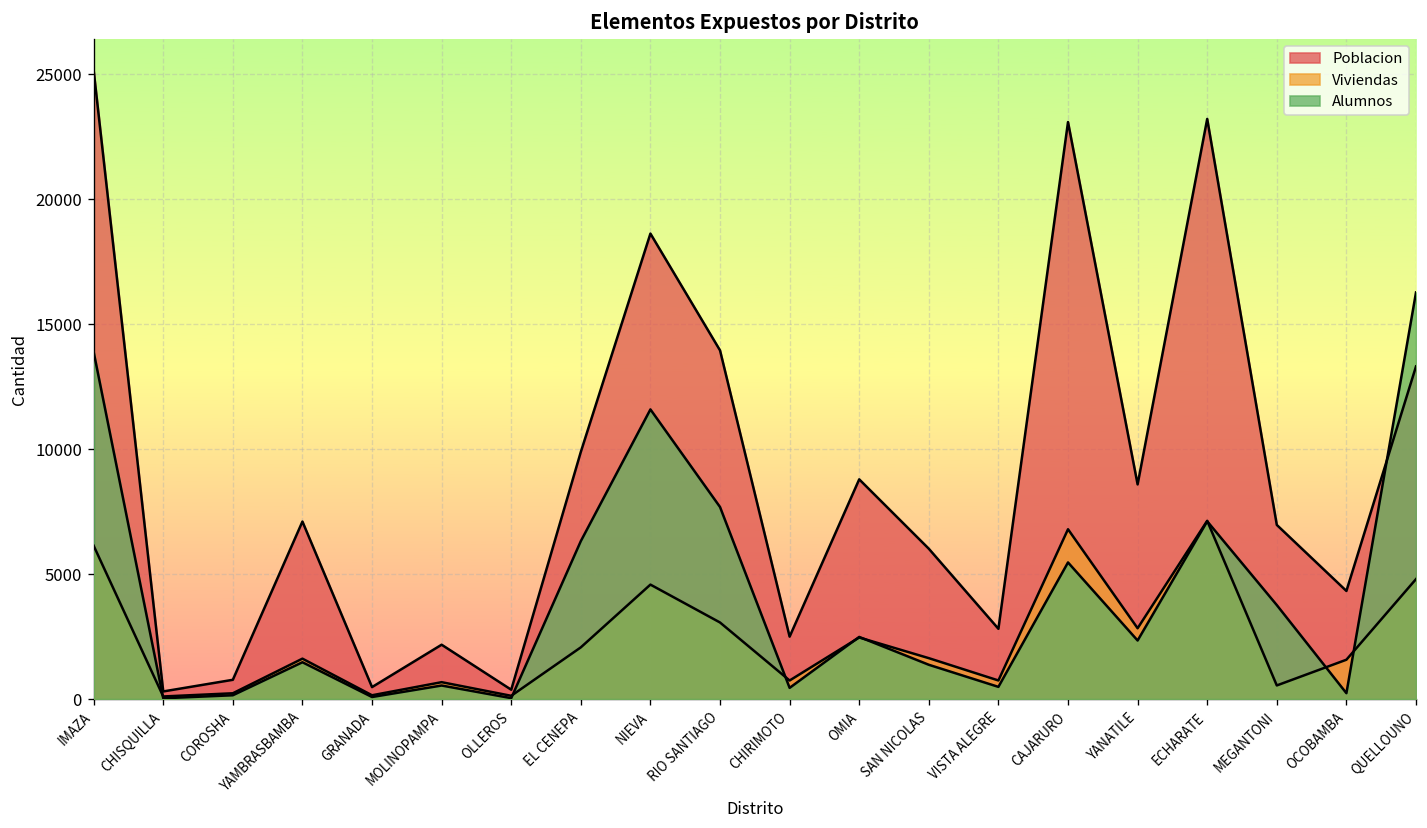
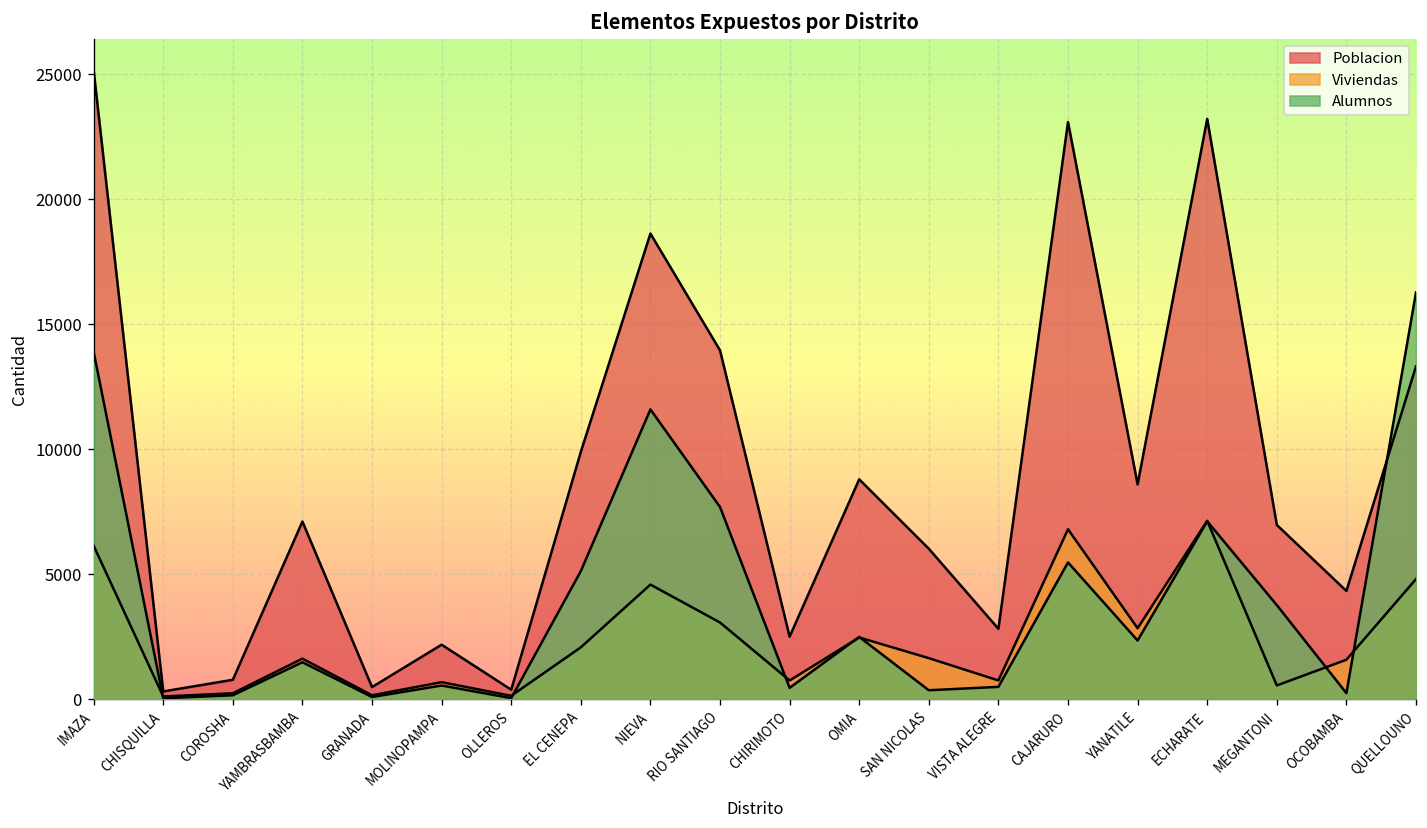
Alumnos, EL CENEPA: 6300 -> 5100
Alumnos, SAN NICOLAS: 1400 -> 400
